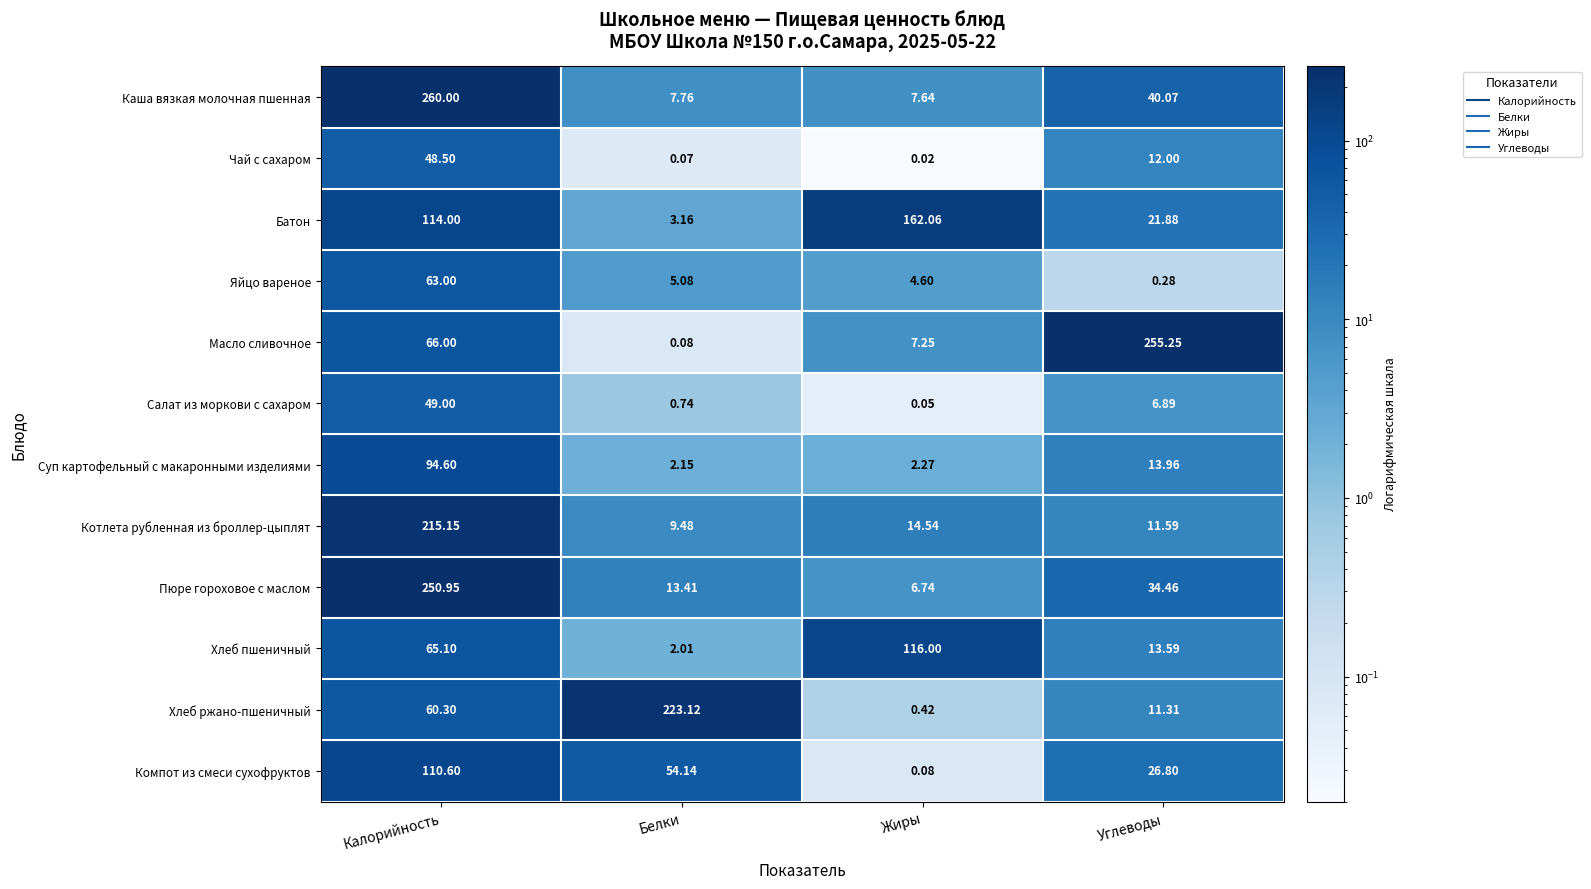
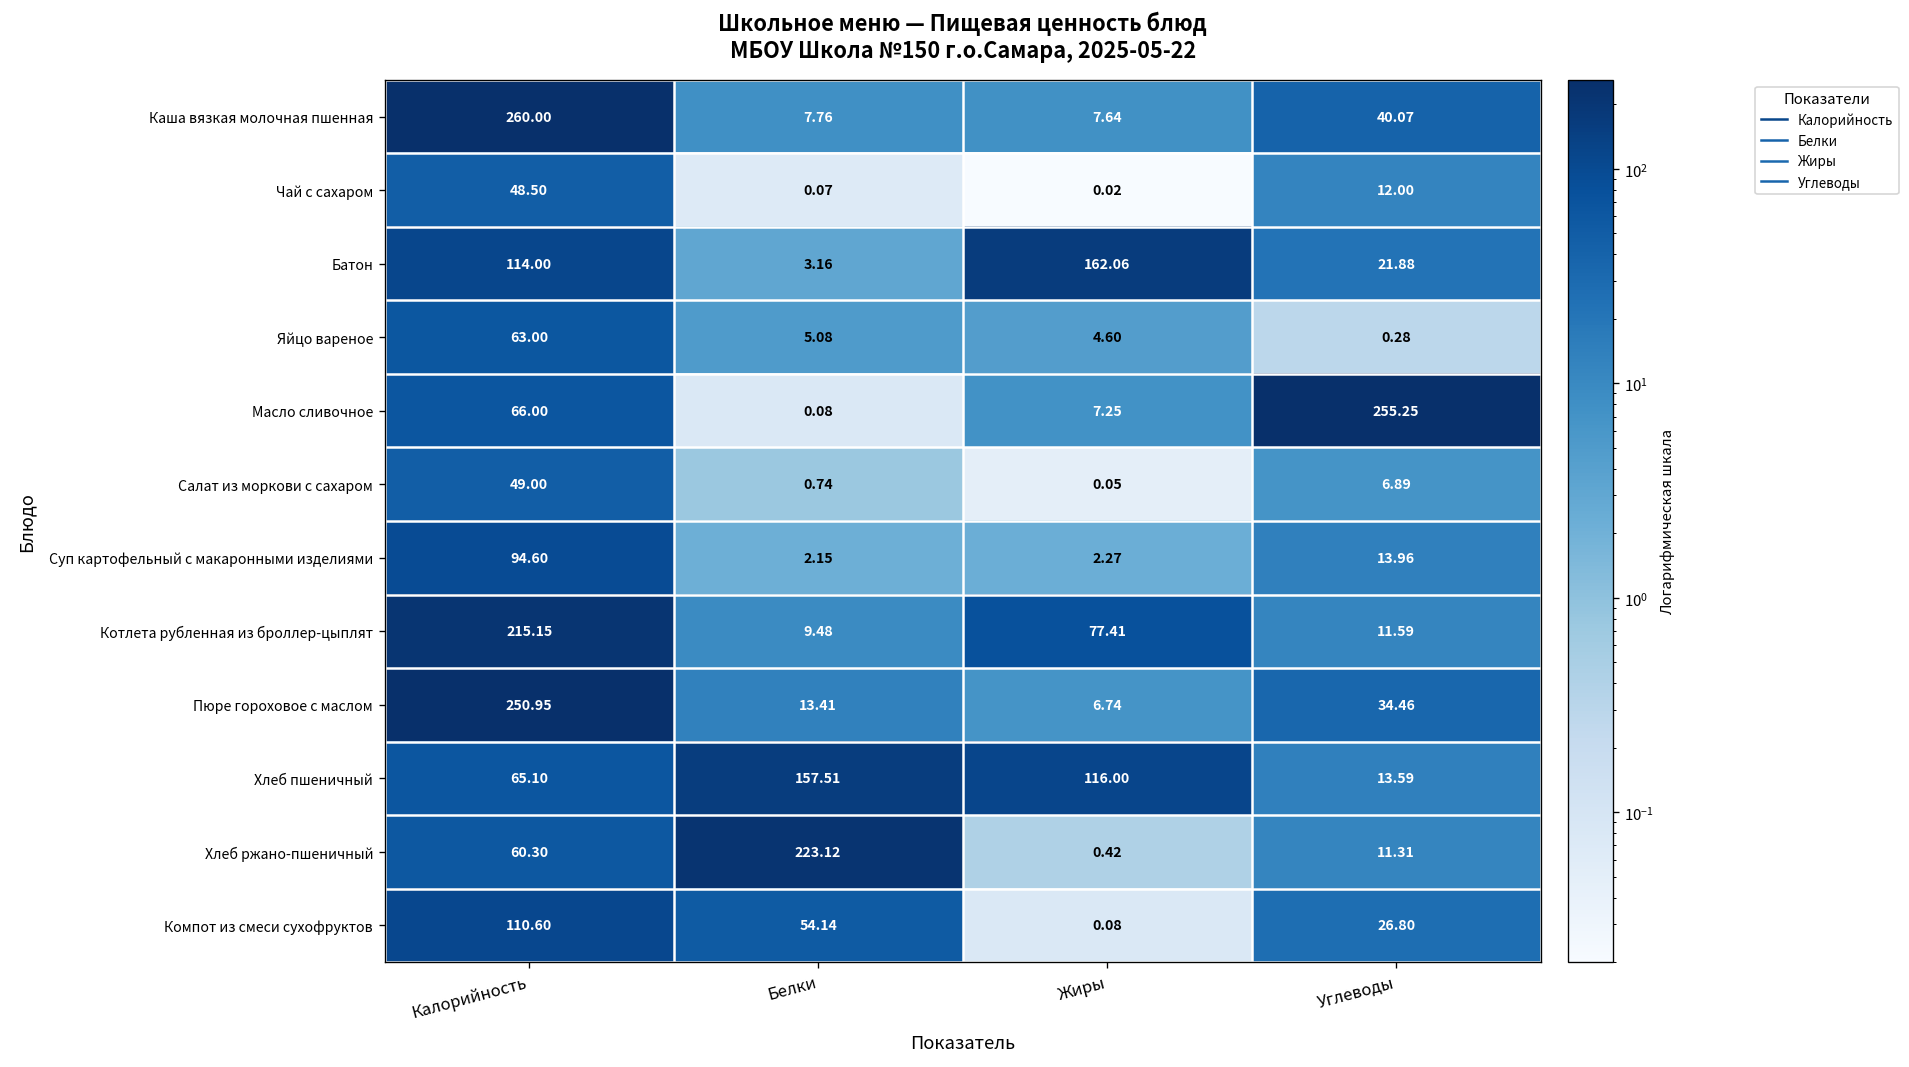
Котлета рубленная из броллер-цыплят, Жиры: 14.54 -> 77.41
Хлеб пшеничный, Белки: 2.01 -> 157.51
